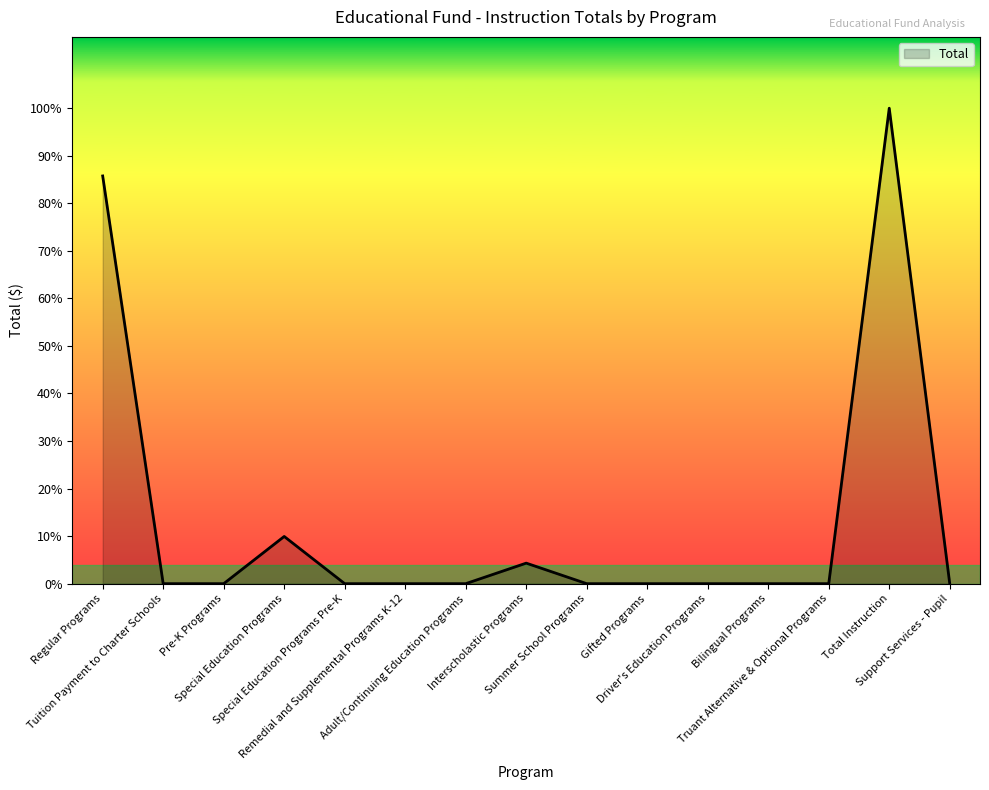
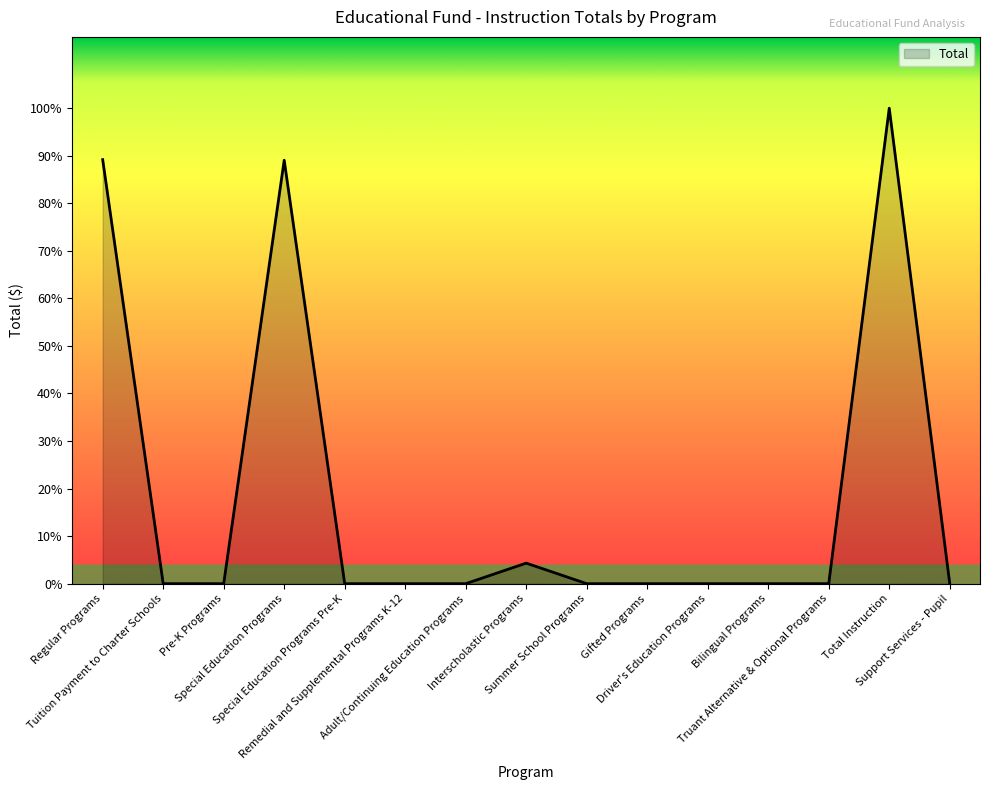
Regular Programs: 86% -> 89%
Special Education Programs: 10% -> 89%
